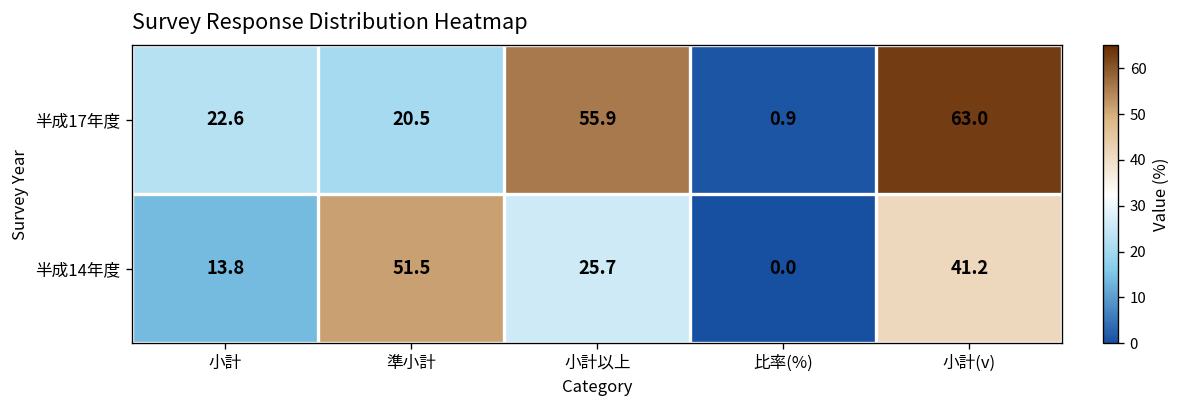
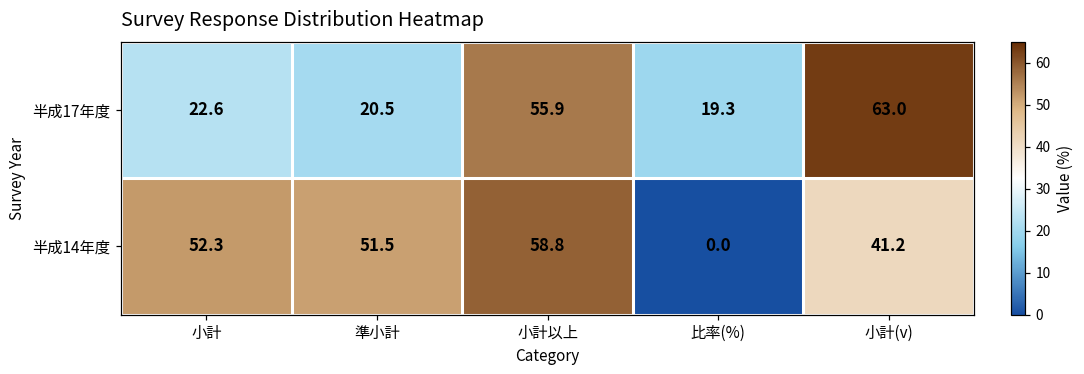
半成17年度, 比率(%): 0.9 -> 19.3
半成14年度, 小計: 13.8 -> 52.3
半成14年度, 小計以上: 25.7 -> 58.8
